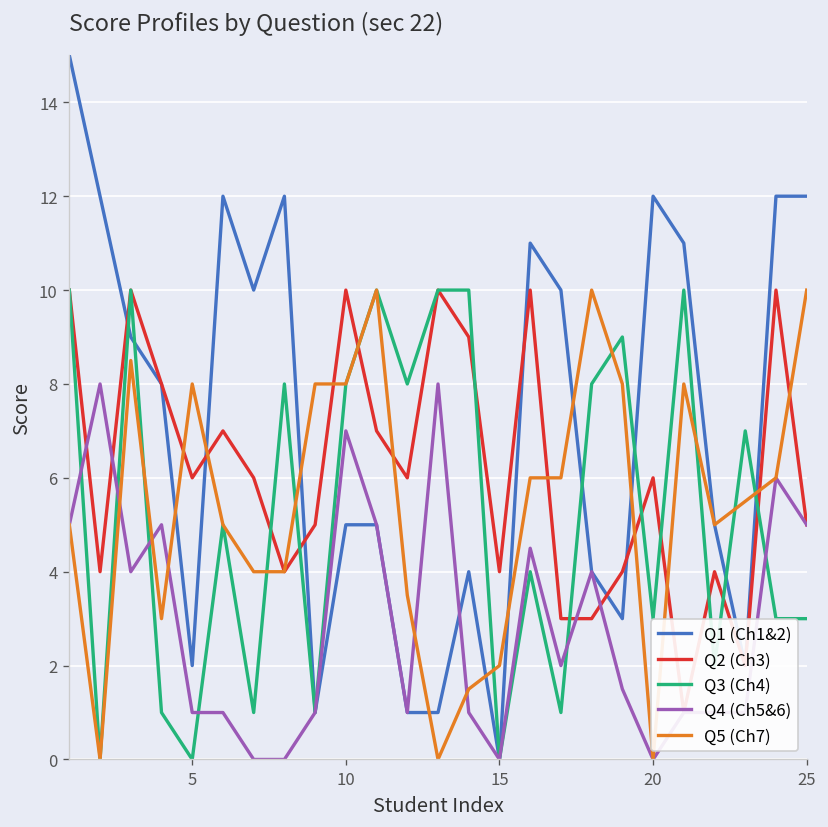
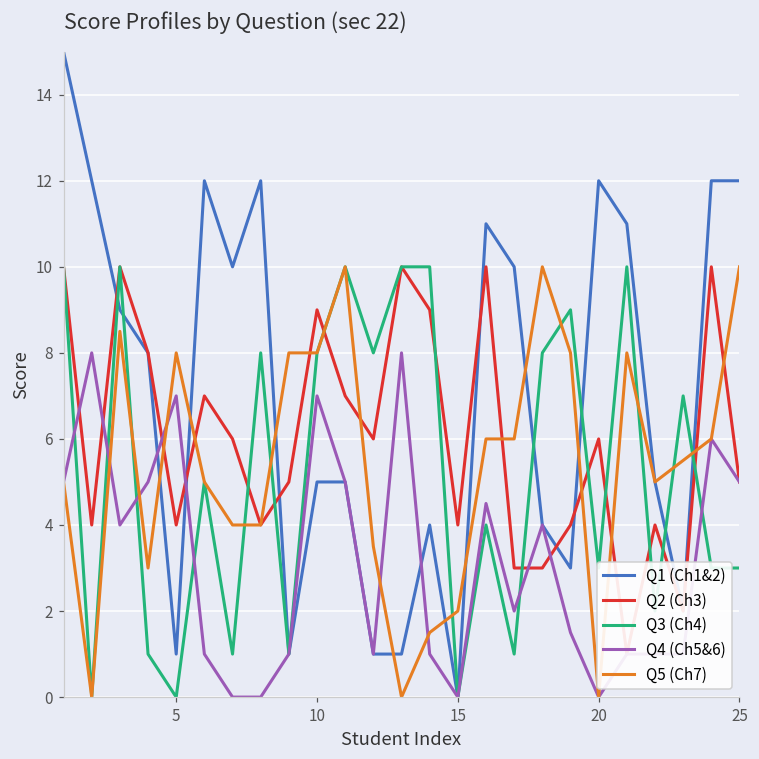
Q1 (Ch1&2), 5: 2 -> 1
Q2 (Ch3), 5: 6 -> 4
Q4 (Ch5&6), 5: 1 -> 7
Q2 (Ch3), 10: 10 -> 9
